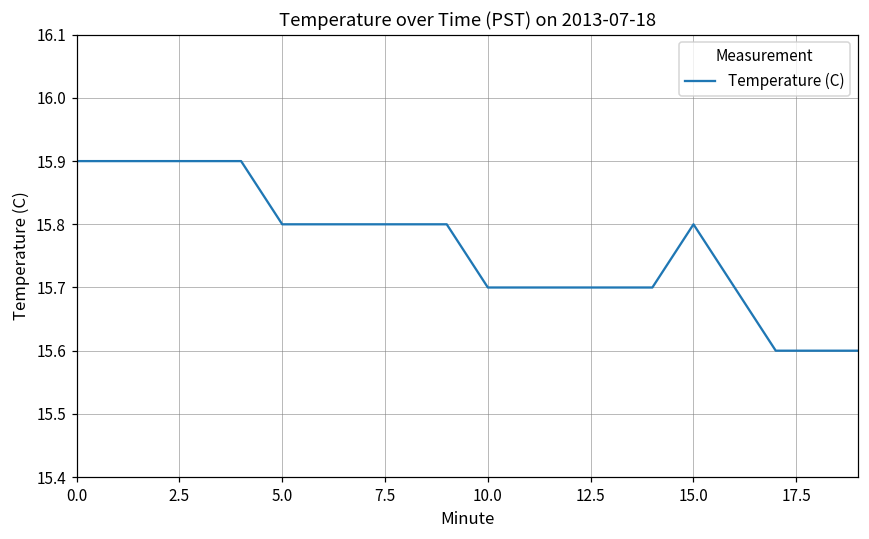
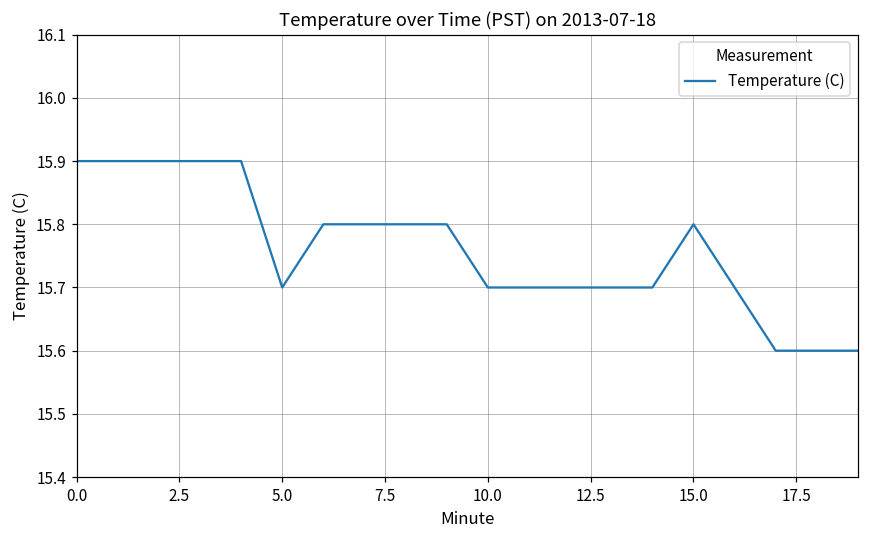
5.0: 15.8 -> 15.7
